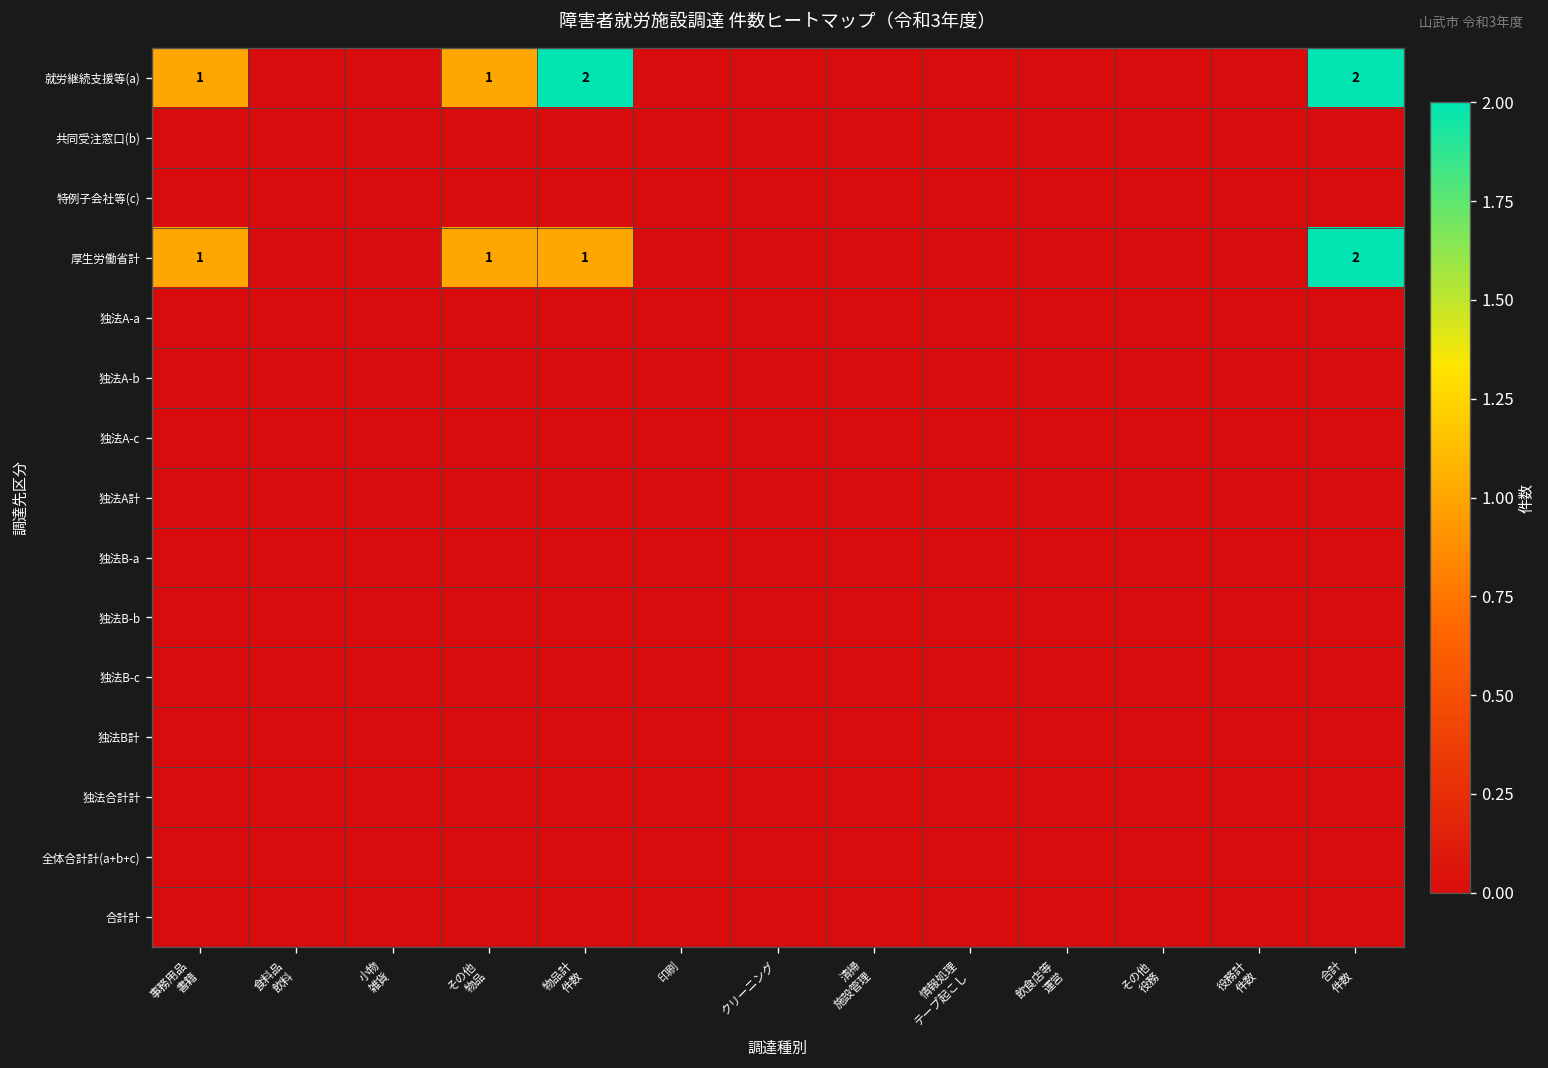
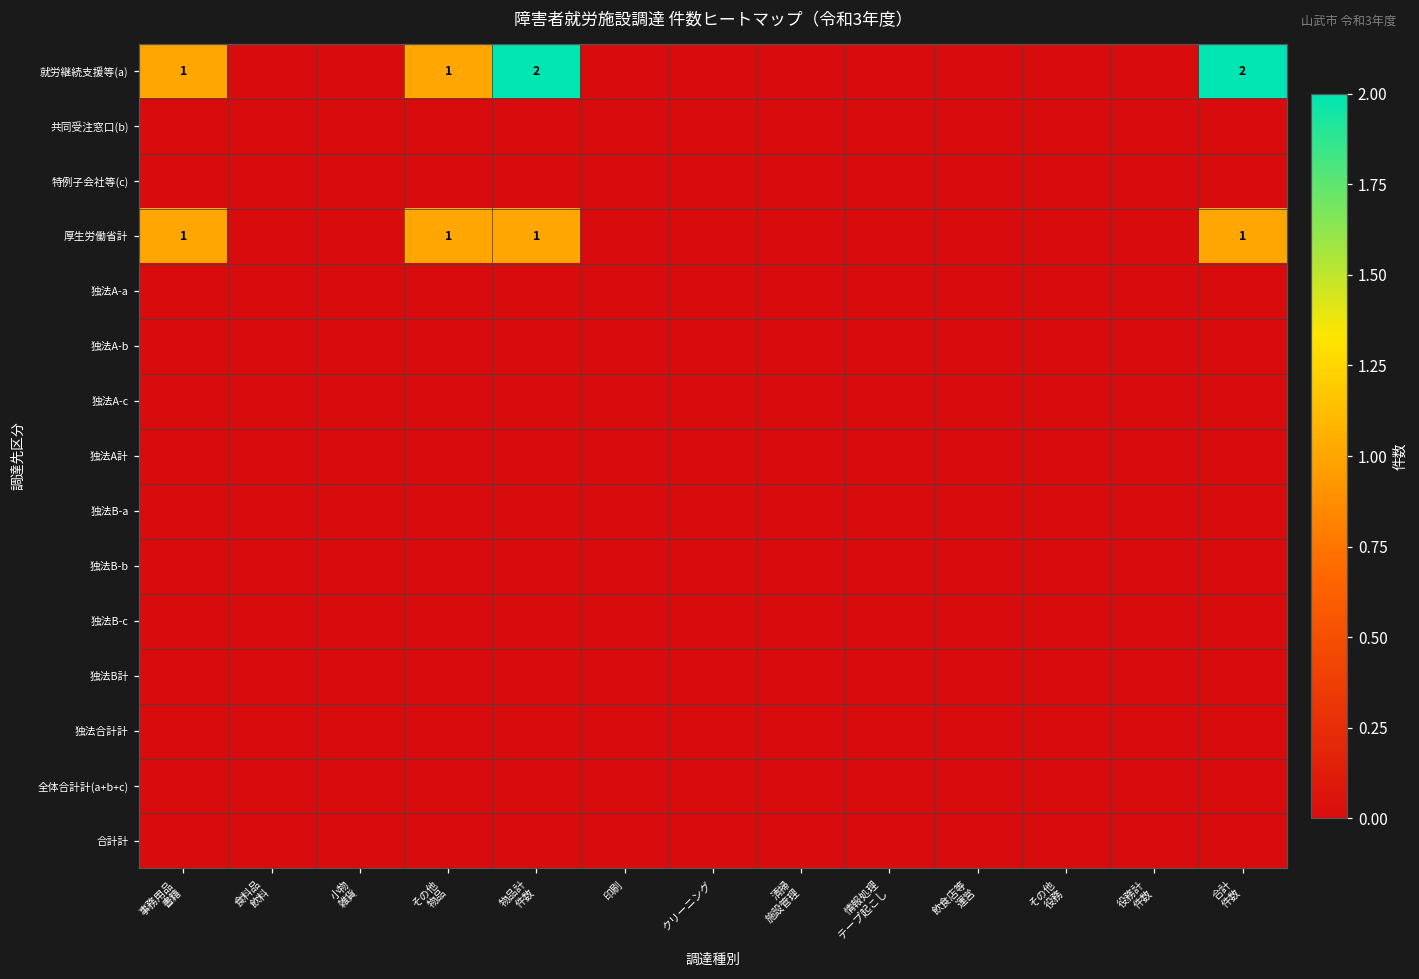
厚生労働省計, 合計 件数: 2 -> 1
